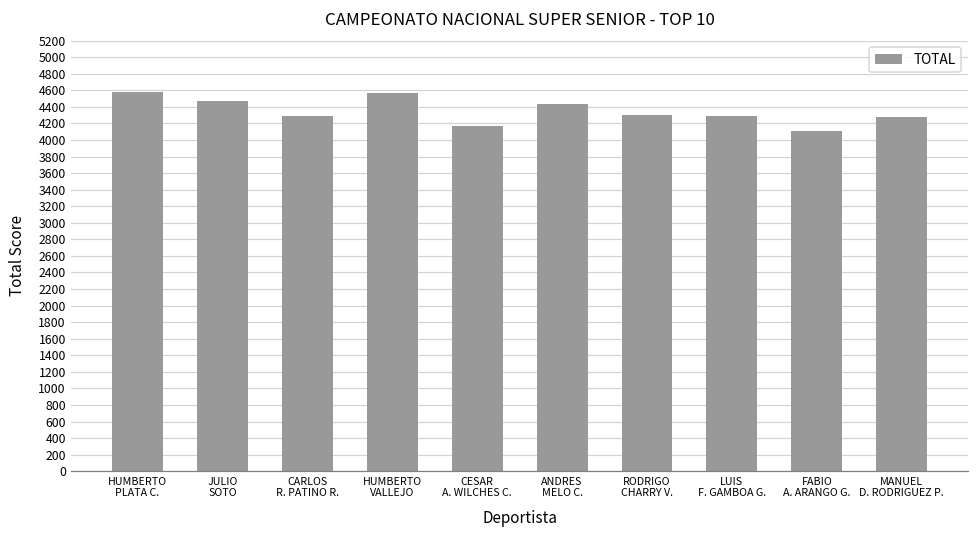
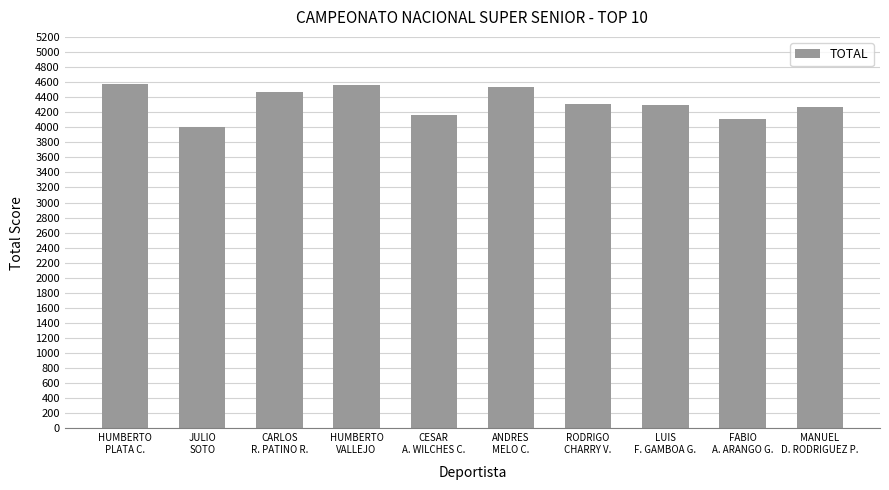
JULIO SOTO: 4500 -> 4000
CARLOS R. PATINO R.: 4300 -> 4500
ANDRES MELO C.: 4400 -> 4500
